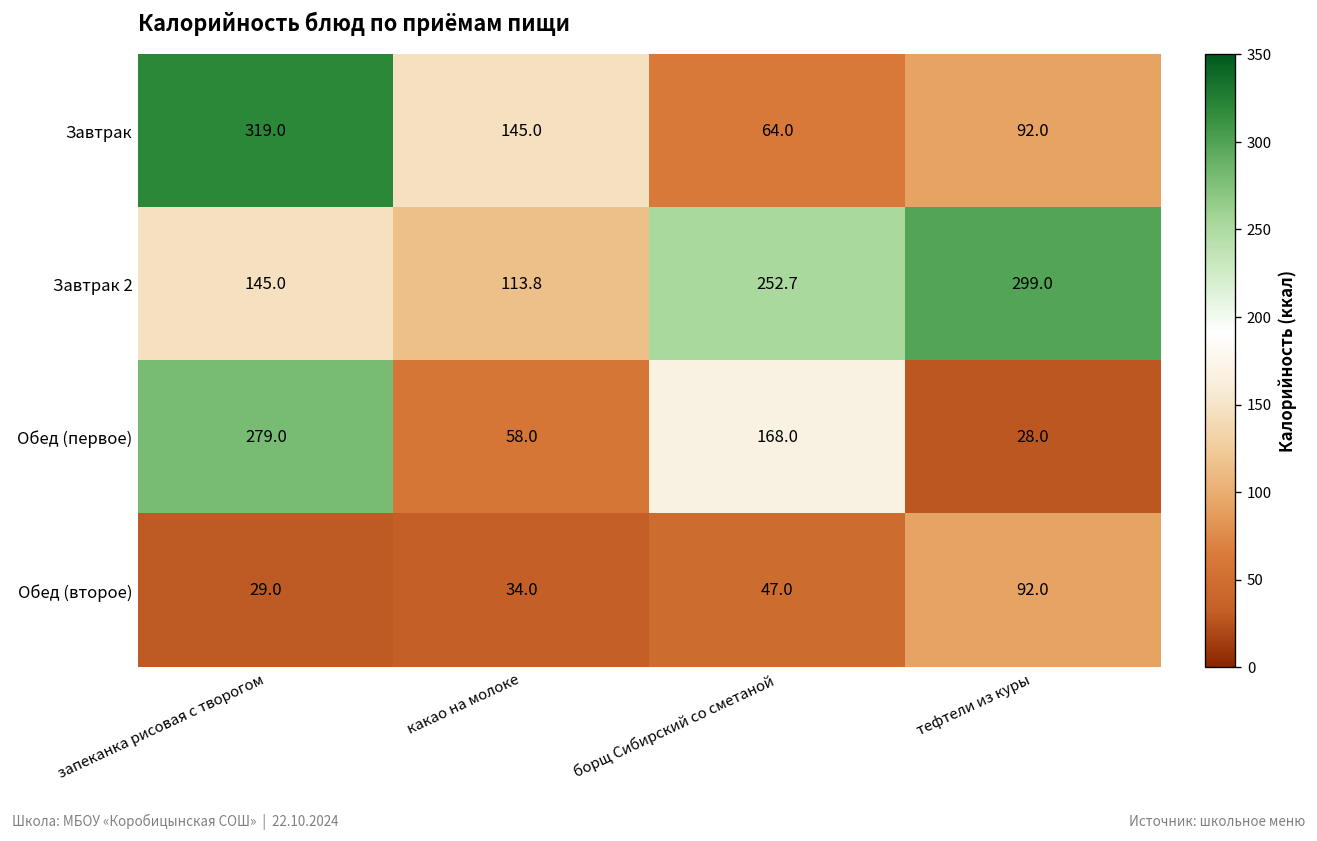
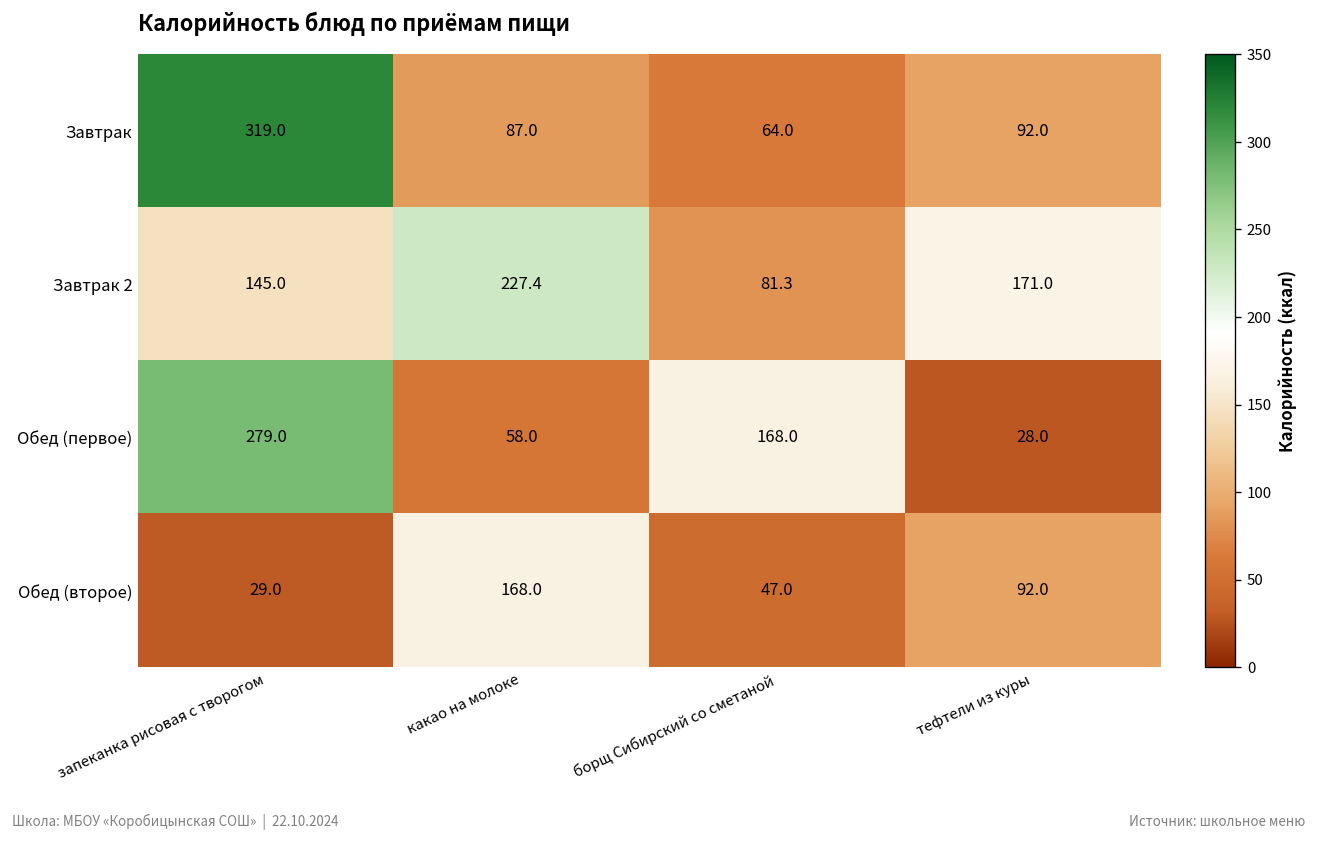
Завтрак, какао на молоке: 145.0 -> 87.0
Завтрак 2, какао на молоке: 113.8 -> 227.4
Завтрак 2, борщ Сибирский со сметаной: 252.7 -> 81.3
Завтрак 2, тефтели из куры: 299.0 -> 171.0
Обед (второе), какао на молоке: 34.0 -> 168.0
